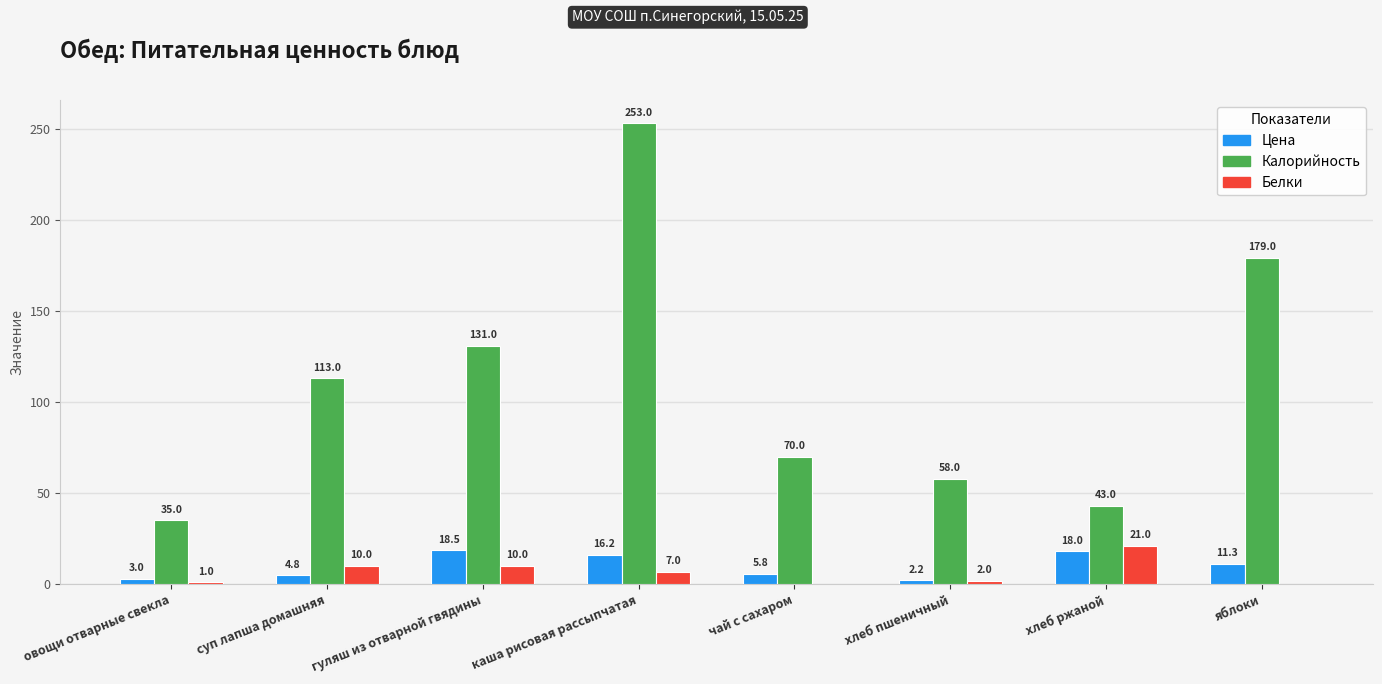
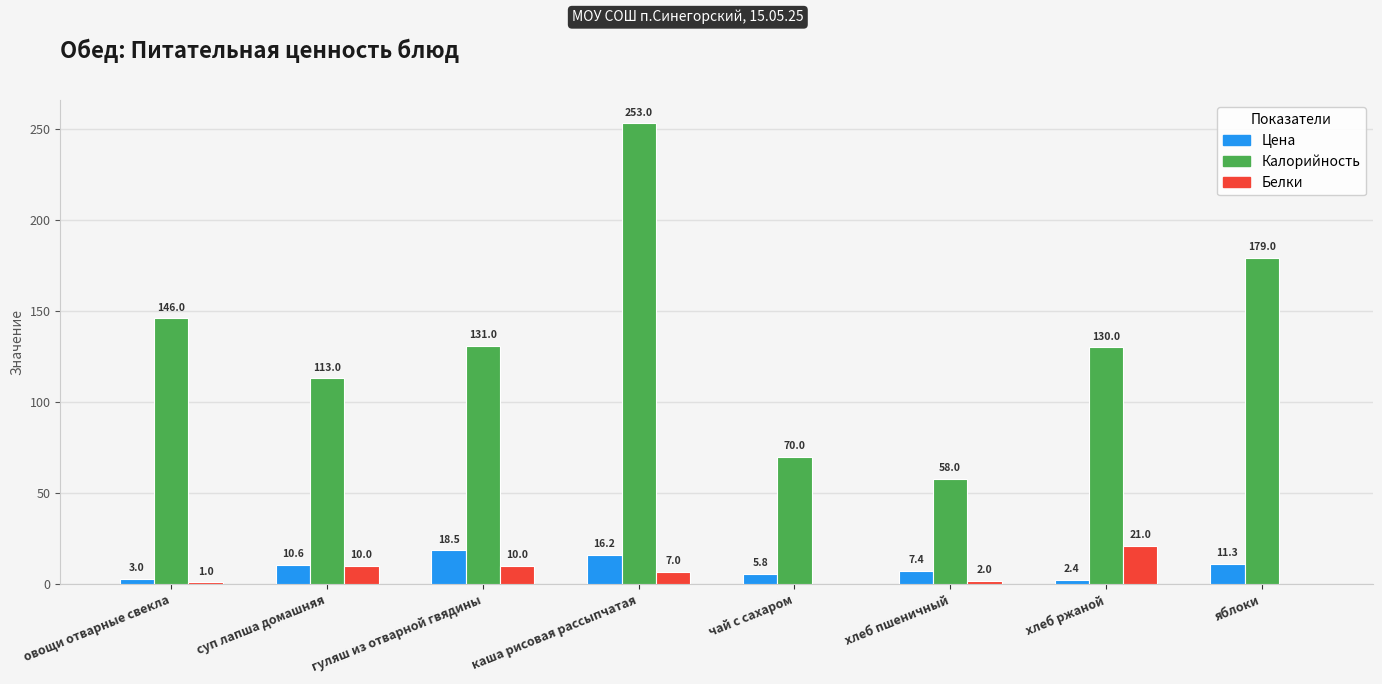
Калорийность, овощи отварные свекла: 35.0 -> 146.0
Цена, суп лапша домашняя: 4.8 -> 10.6
Цена, хлеб пшеничный: 2.2 -> 7.4
Цена, хлеб ржаной: 18.0 -> 2.4
Калорийность, хлеб ржаной: 43.0 -> 130.0
